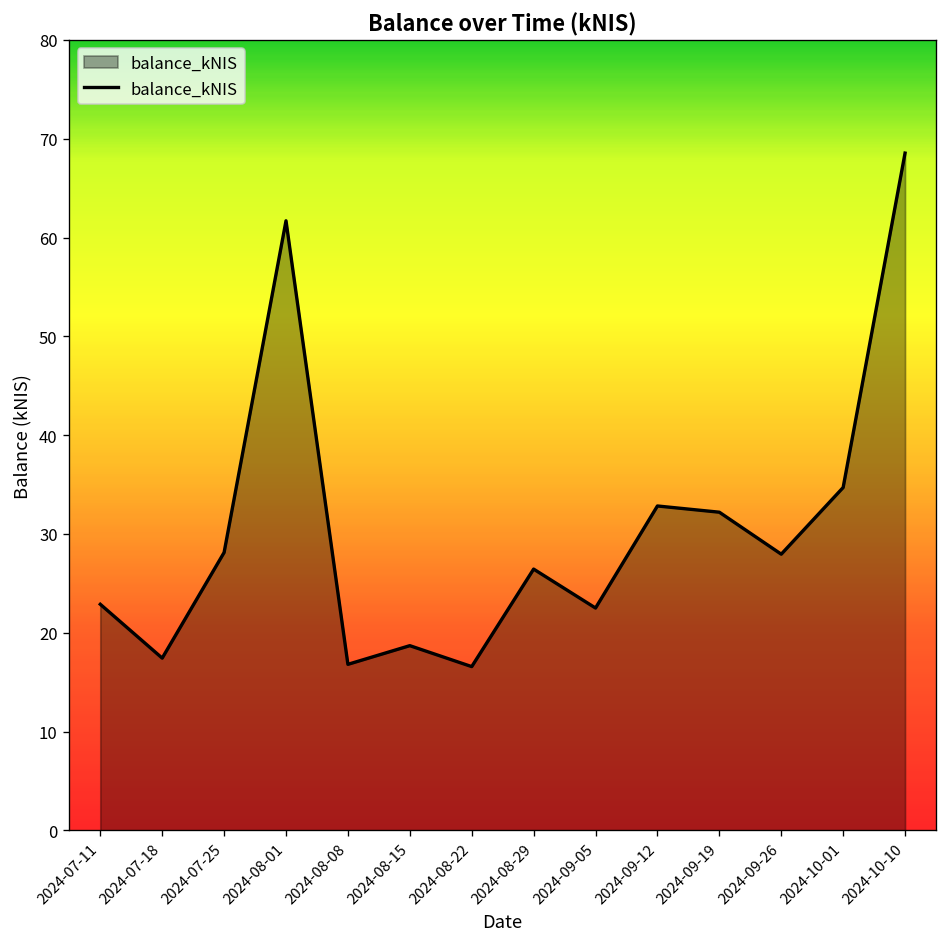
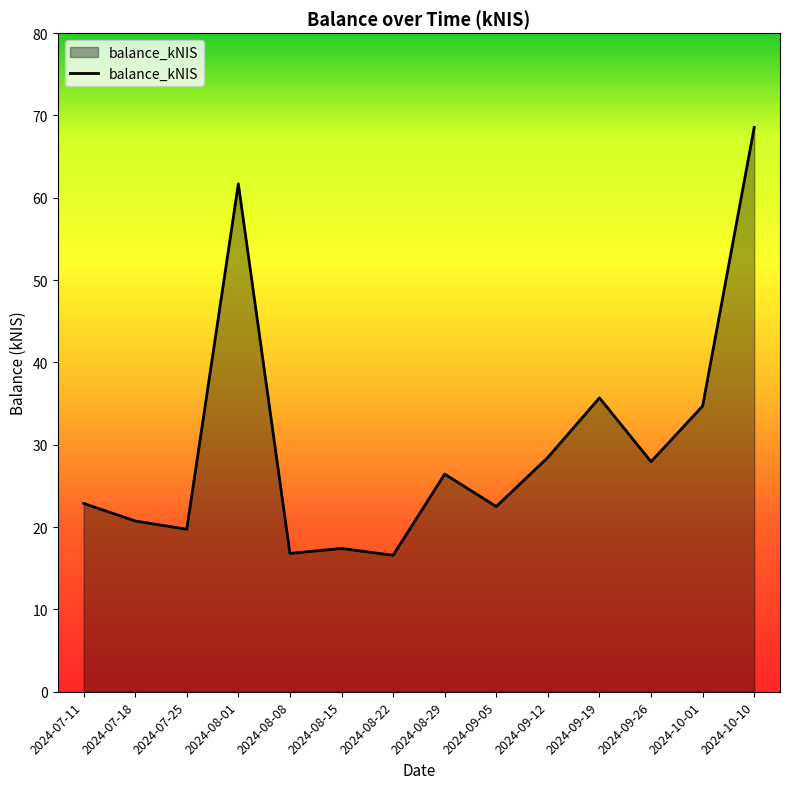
2024-07-18: 17 -> 21
2024-07-25: 28 -> 20
2024-08-15: 19 -> 17
2024-09-12: 33 -> 28
2024-09-19: 32 -> 36
